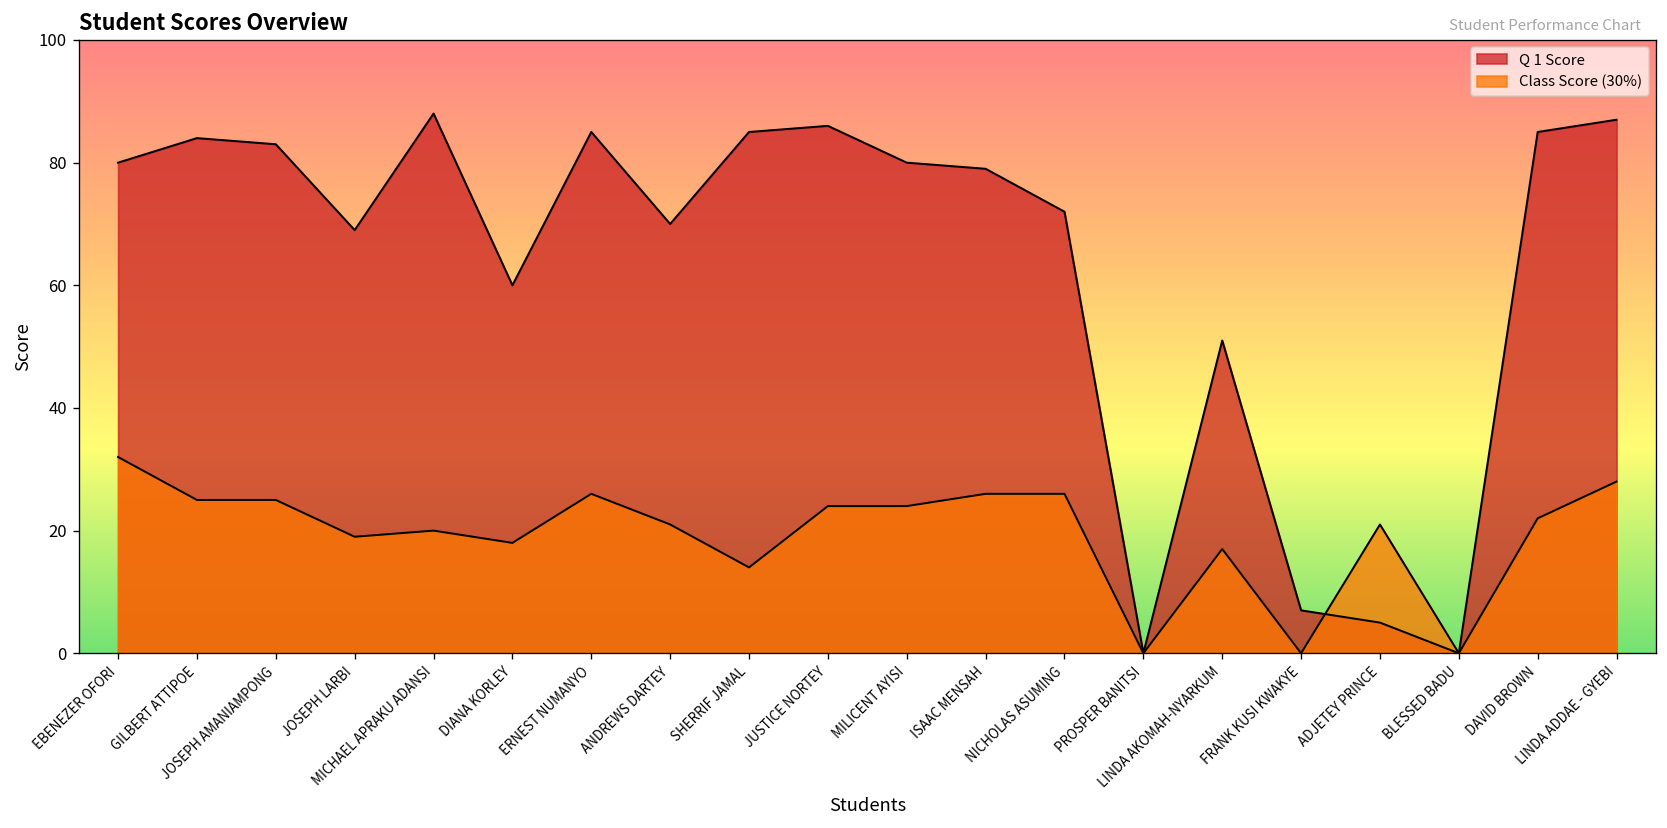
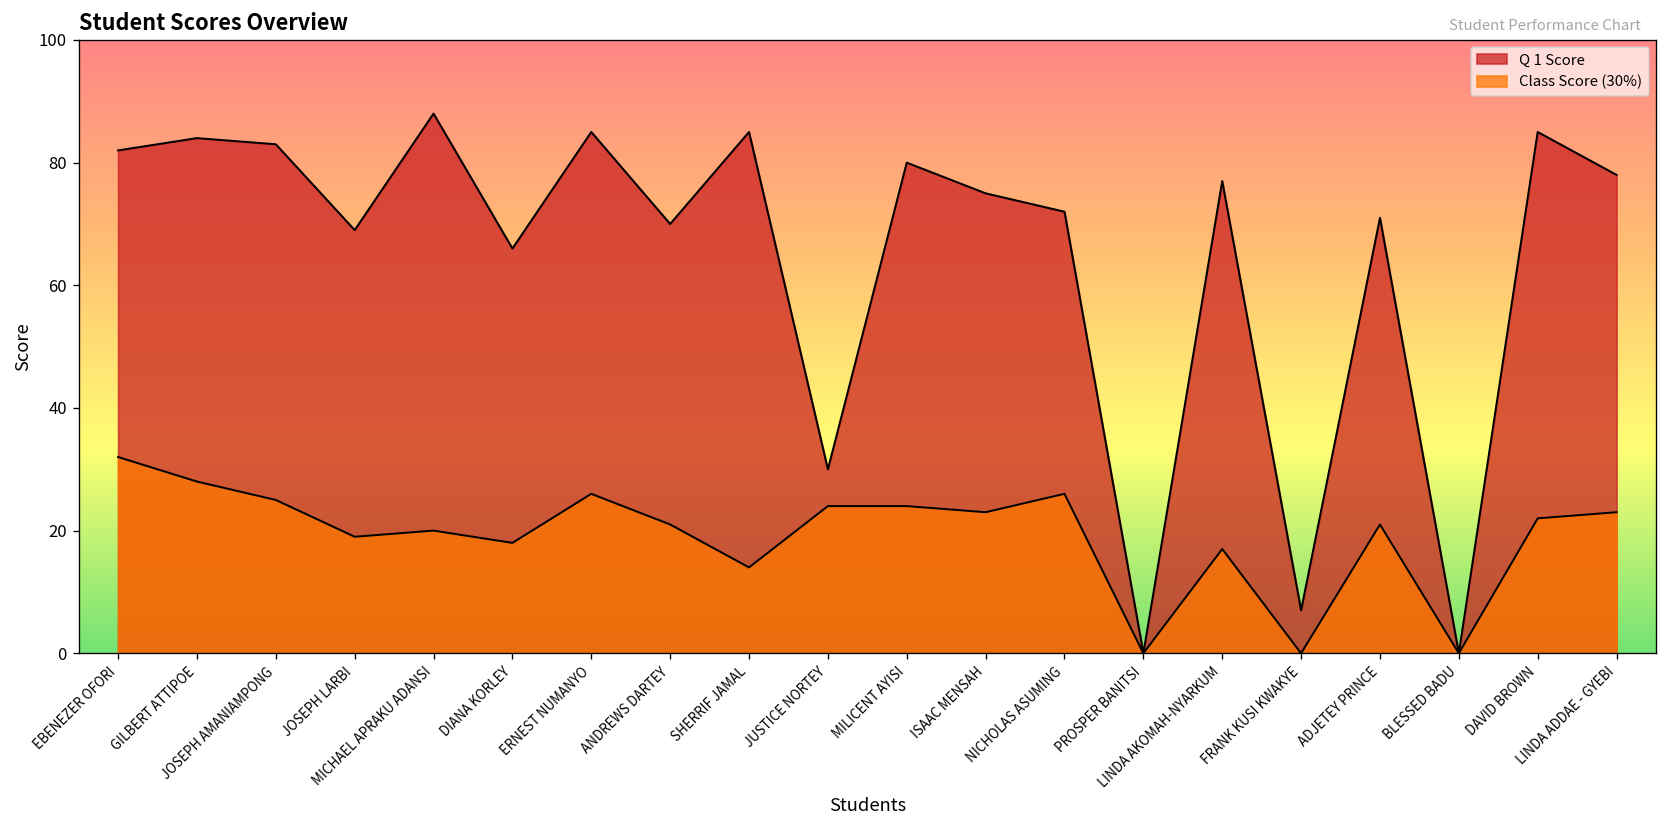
Q 1 Score, EBENEZER OFORI: 80 -> 82
Class Score (30%), GILBERT ATTIPOE: 25 -> 28
Q 1 Score, DIANA KORLEY: 60 -> 66
Q 1 Score, JUSTICE NORTEY: 86 -> 30
Q 1 Score, ISAAC MENSAH: 79 -> 75
Class Score (30%), ISAAC MENSAH: 26 -> 23
Q 1 Score, LINDA AKOMAH-NYARKUM: 51 -> 77
Q 1 Score, ADJETEY PRINCE: 5 -> 71
Q 1 Score, LINDA ADDAE - GYEBI: 87 -> 78
Class Score (30%), LINDA ADDAE - GYEBI: 28 -> 23
